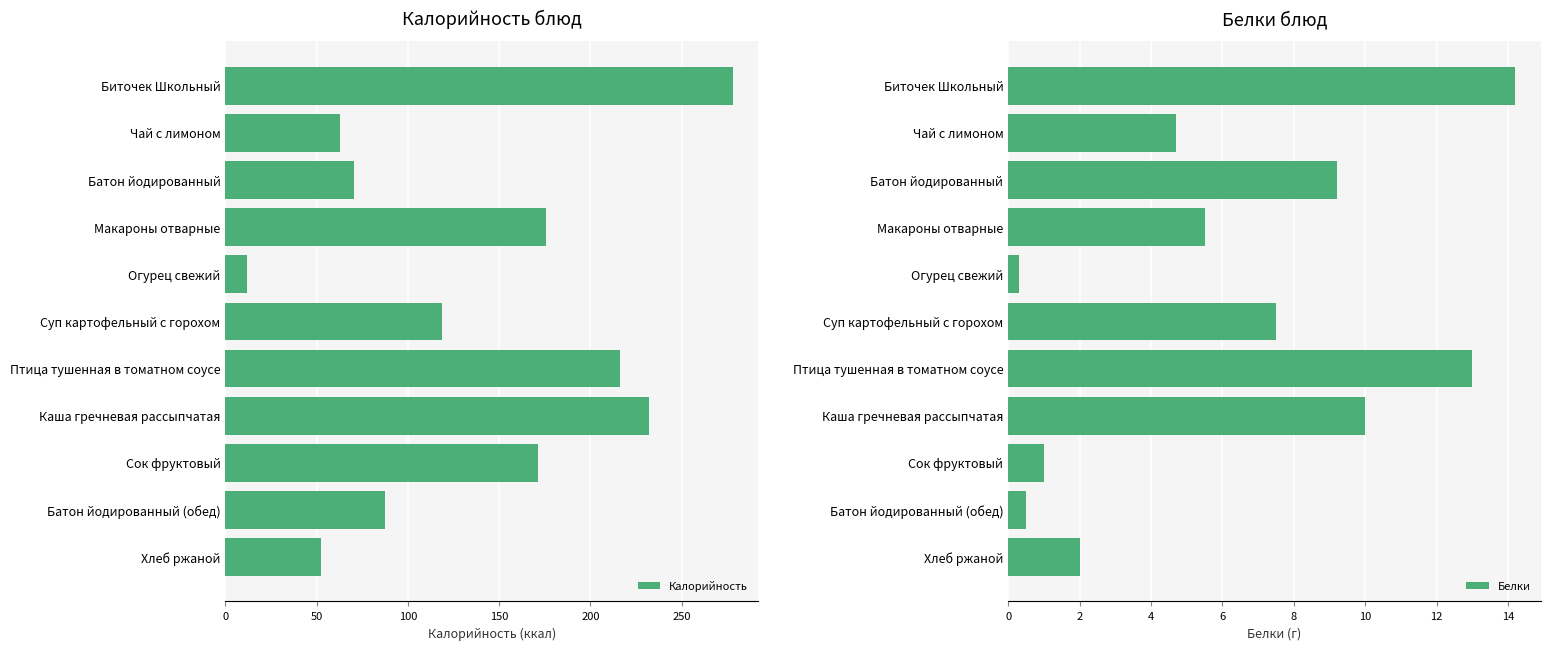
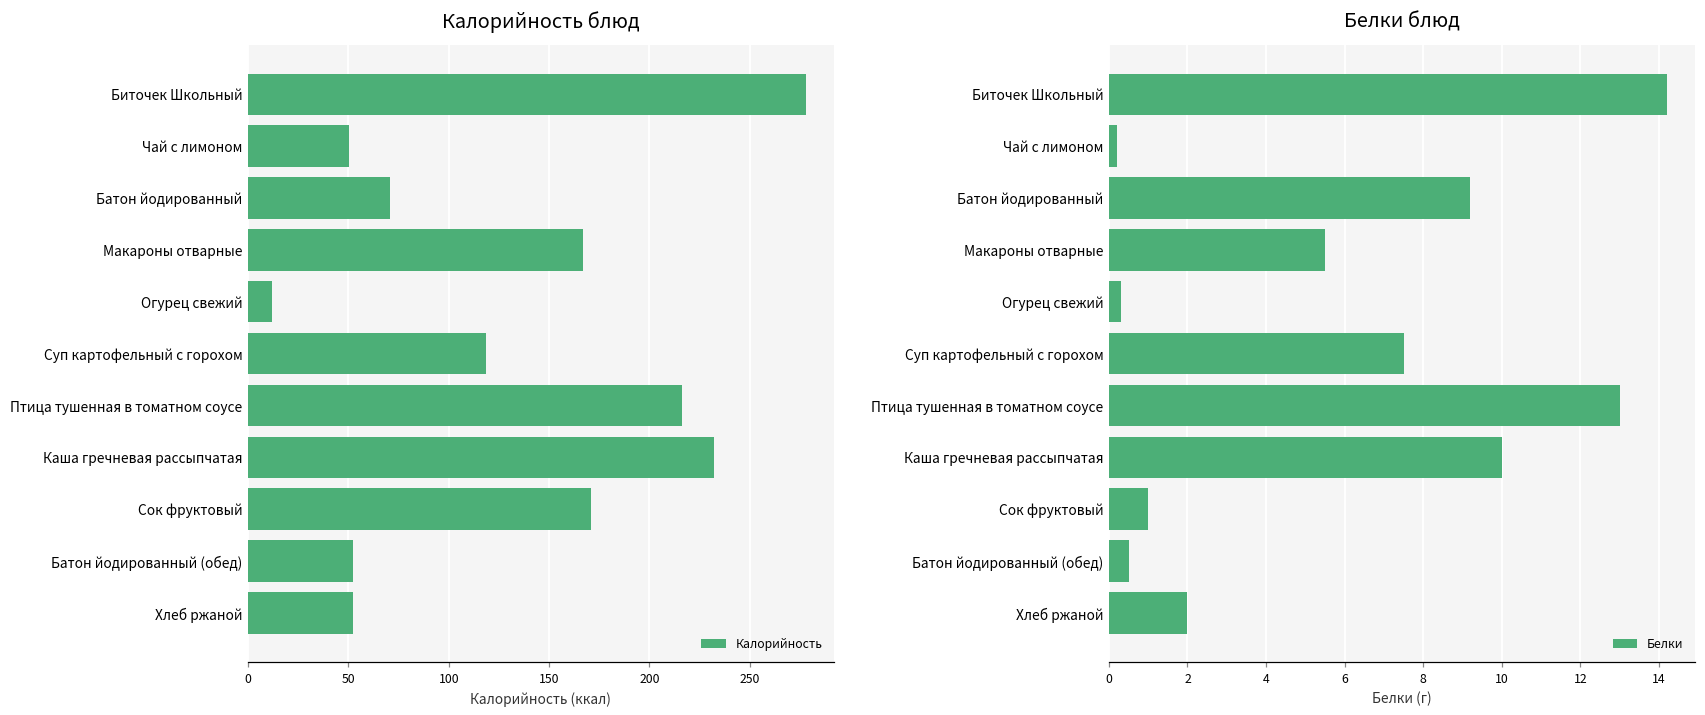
Калорийность блюд, Чай с лимоном: 63 -> 51
Калорийность блюд, Макароны отварные: 176 -> 167
Калорийность блюд, Батон йодированный (обед): 87 -> 52
Белки блюд, Чай с лимоном: 4.7 -> 0.2
